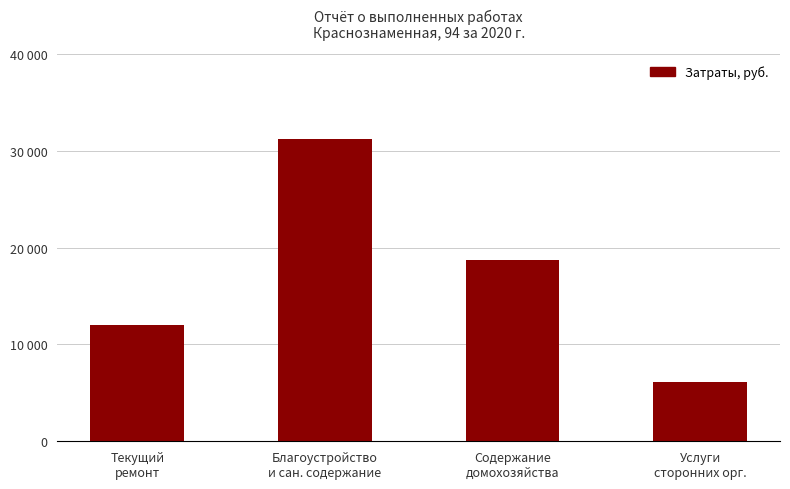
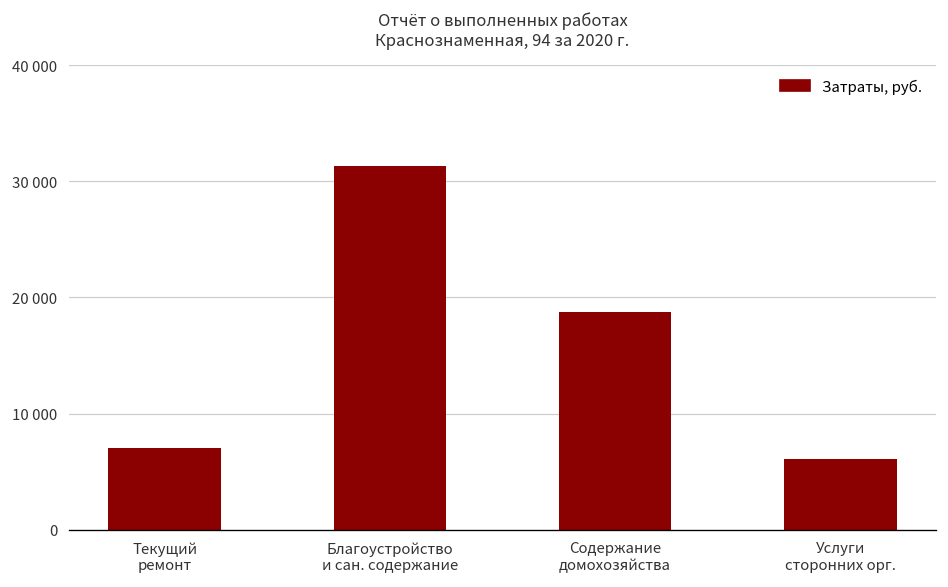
Текущий ремонт: 12000 -> 7000
